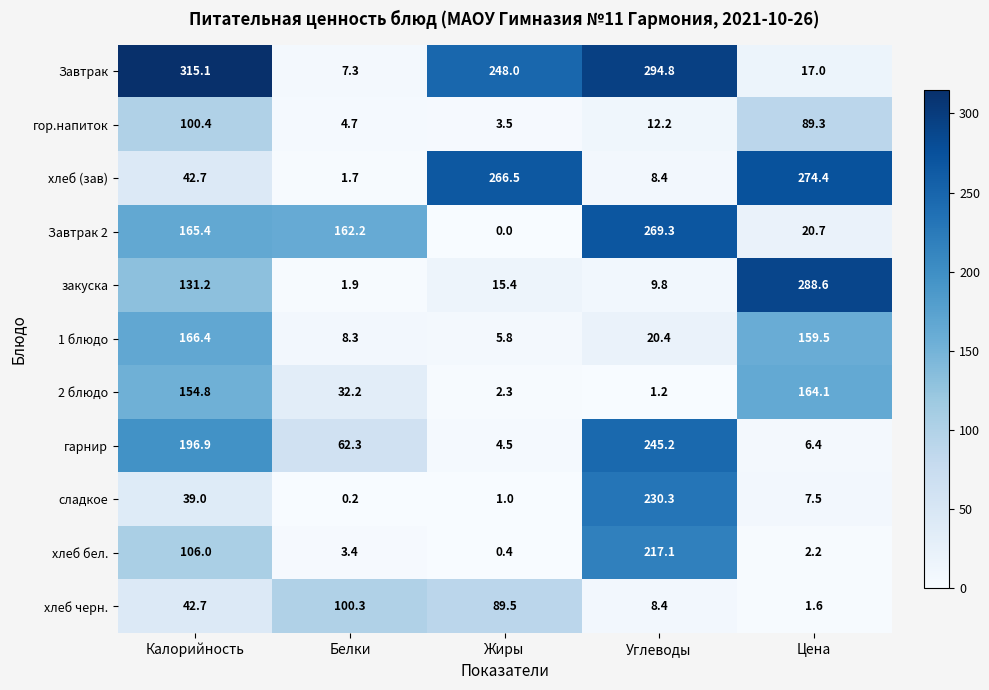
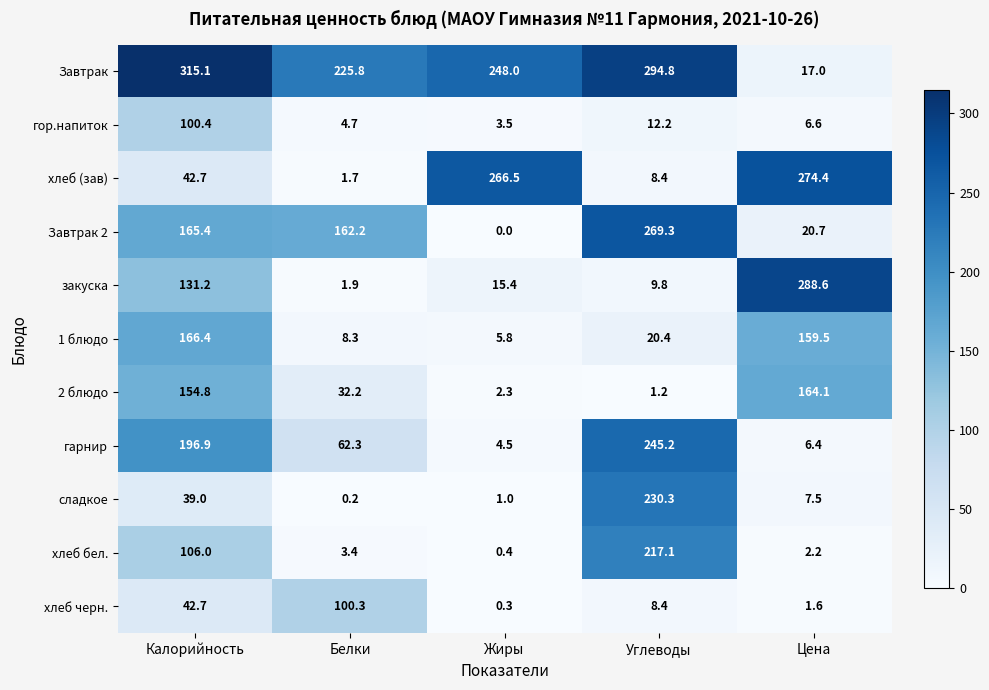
Завтрак, Белки: 7.3 -> 225.8
гор.напиток, Цена: 89.3 -> 6.6
хлеб черн., Жиры: 89.5 -> 0.3
